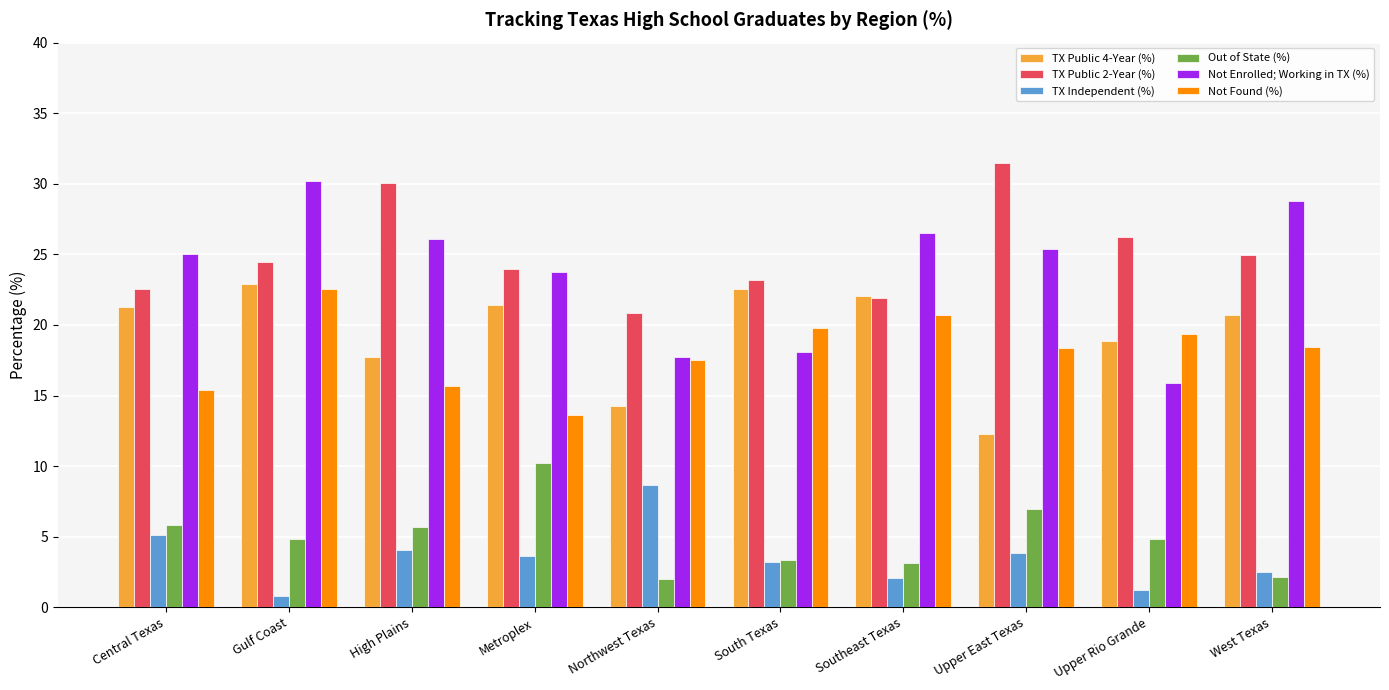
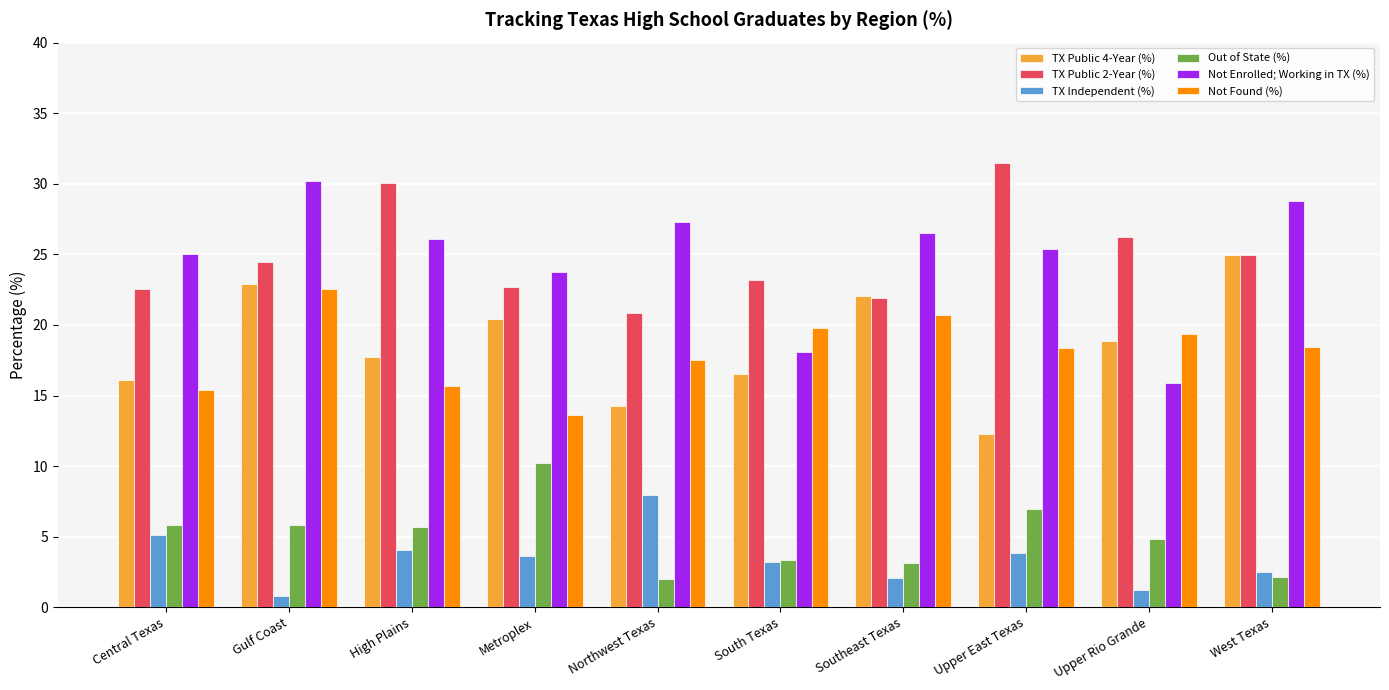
TX Public 4-Year (%), Central Texas: 21.2 -> 16.1
Out of State (%), Gulf Coast: 4.8 -> 5.8
TX Public 4-Year (%), Metroplex: 21.4 -> 20.4
TX Public 2-Year (%), Metroplex: 24.0 -> 22.7
TX Independent (%), Northwest Texas: 8.7 -> 7.9
Not Enrolled; Working in TX (%), Northwest Texas: 17.7 -> 27.3
TX Public 4-Year (%), South Texas: 22.6 -> 16.5
TX Public 4-Year (%), West Texas: 20.7 -> 25.0
